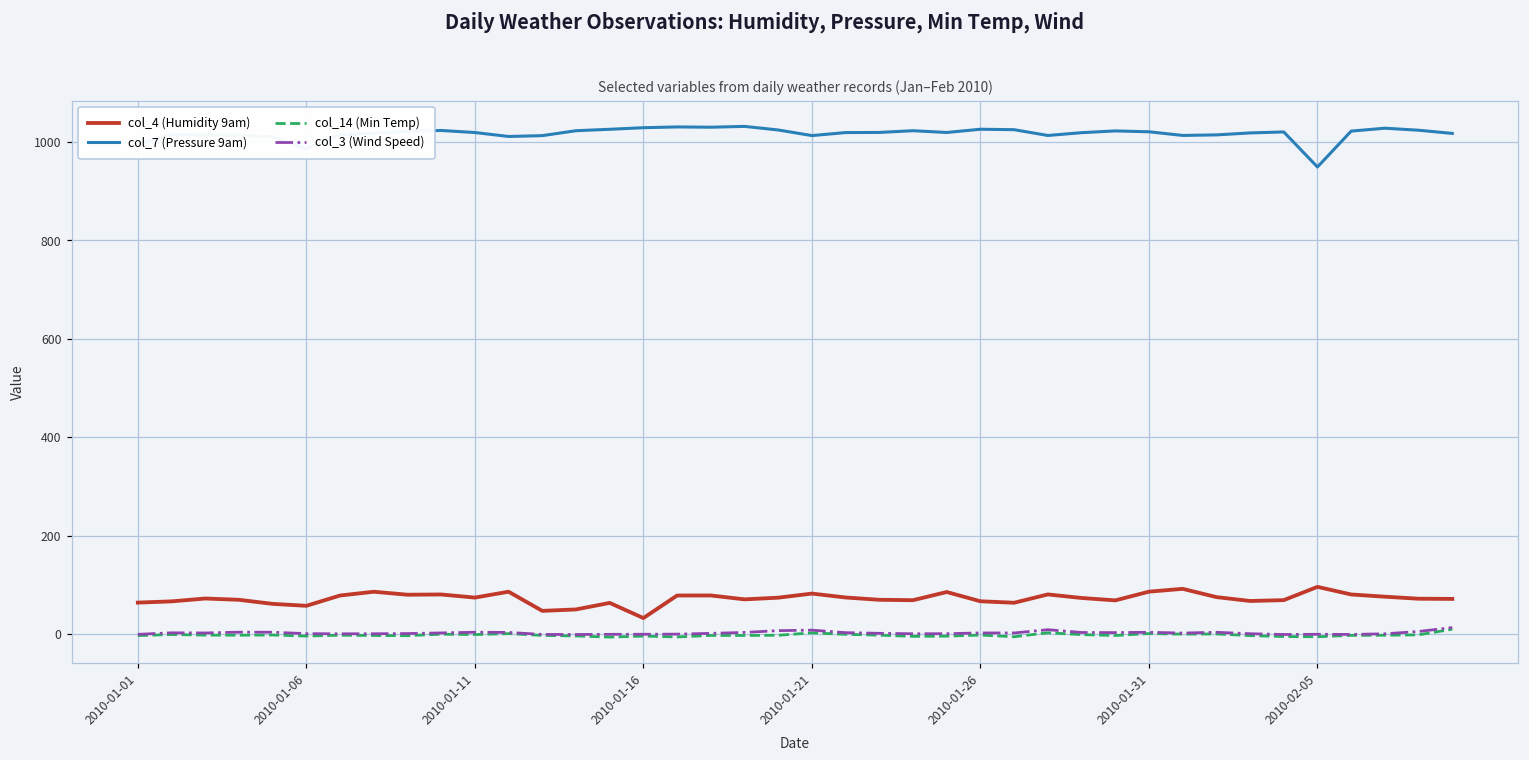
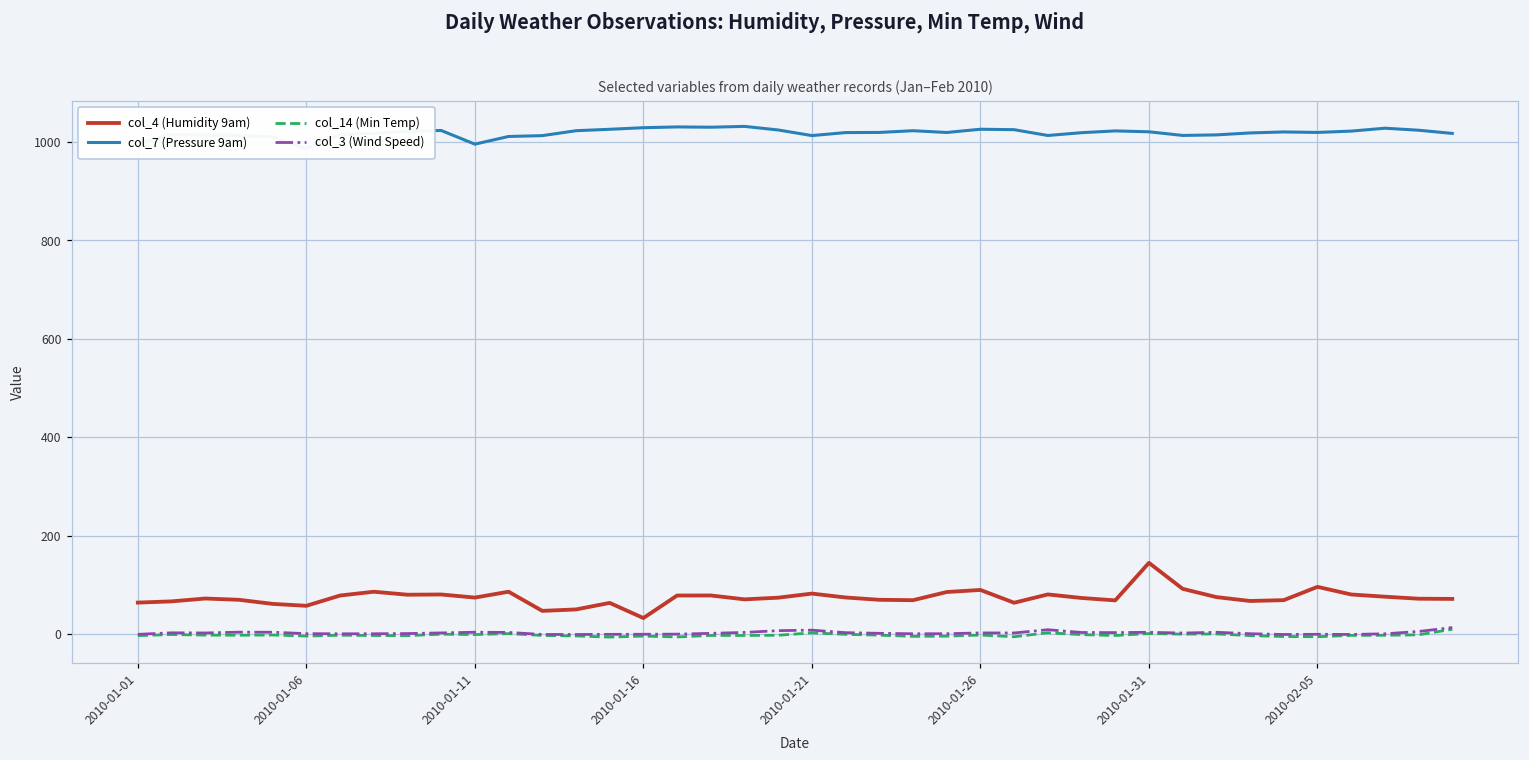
col_7 (Pressure 9am), 2010-01-11: 1020 -> 1000
col_4 (Humidity 9am), 2010-01-26: 70 -> 90
col_4 (Humidity 9am), 2010-01-31: 90 -> 140
col_7 (Pressure 9am), 2010-02-05: 950 -> 1020
